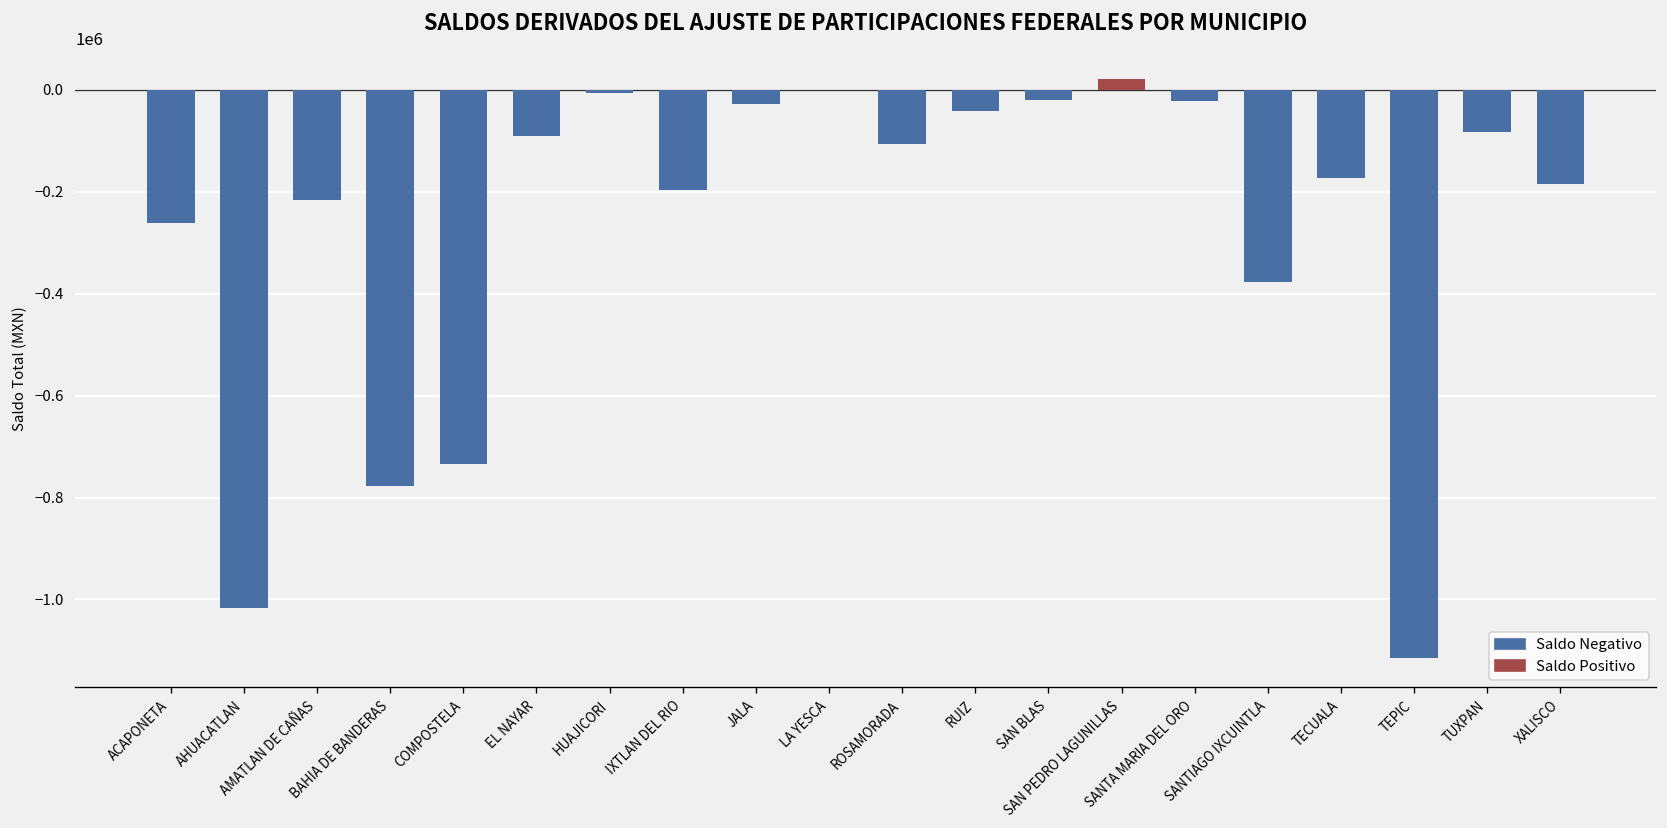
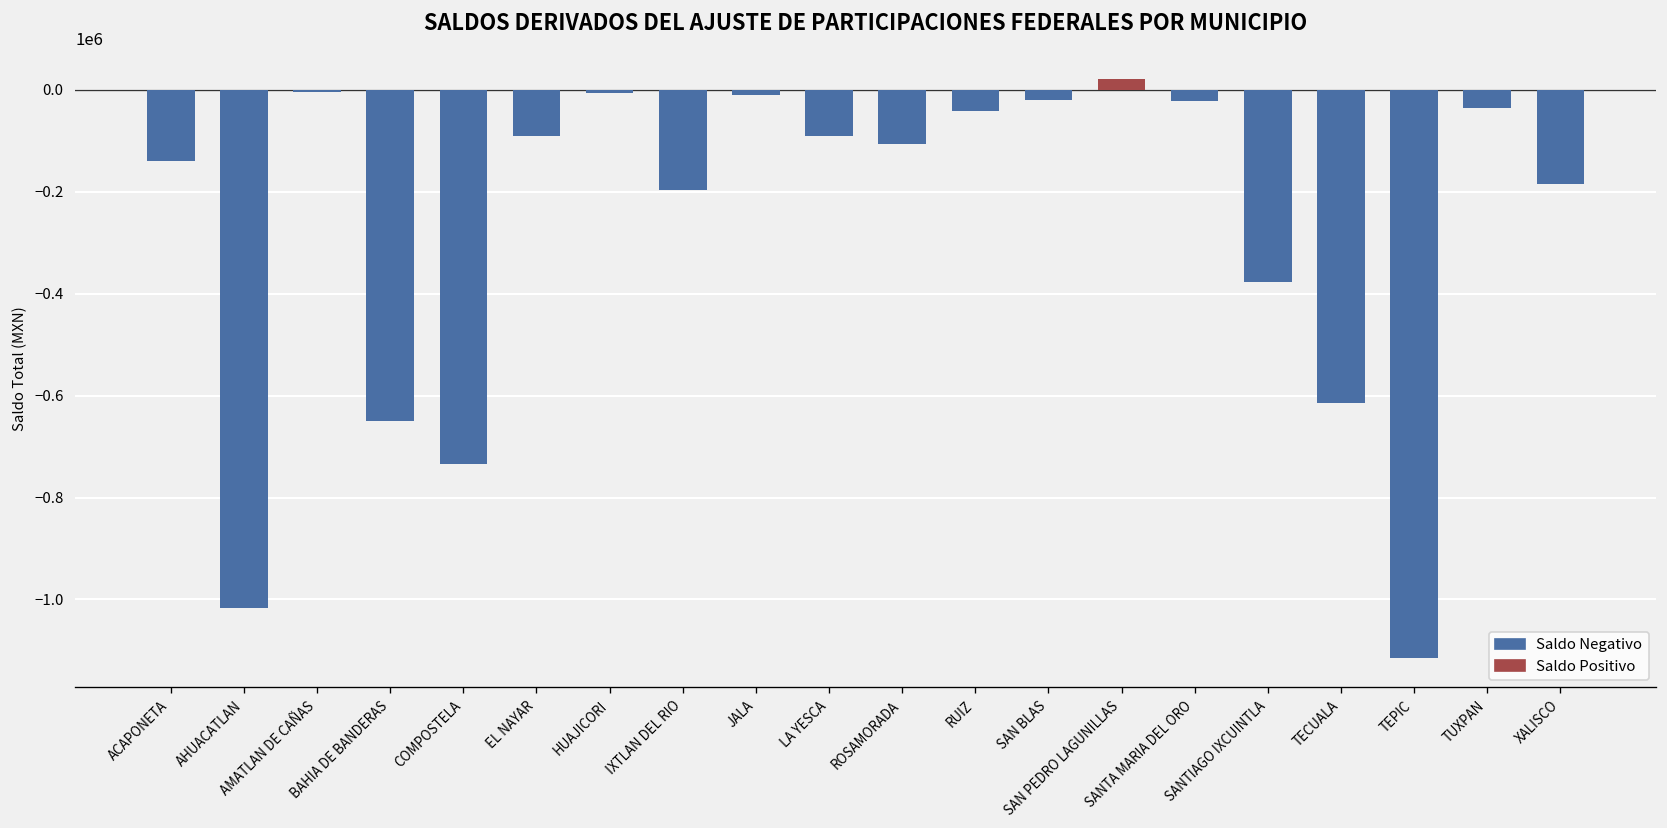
ACAPONETA: -260000 -> -140000
AMATLAN DE CAÑAS: -220000 -> 0
BAHIA DE BANDERAS: -780000 -> -650000
JALA: -30000 -> -10000
LA YESCA: 0 -> -90000
TECUALA: -170000 -> -610000
TUXPAN: -80000 -> -30000
